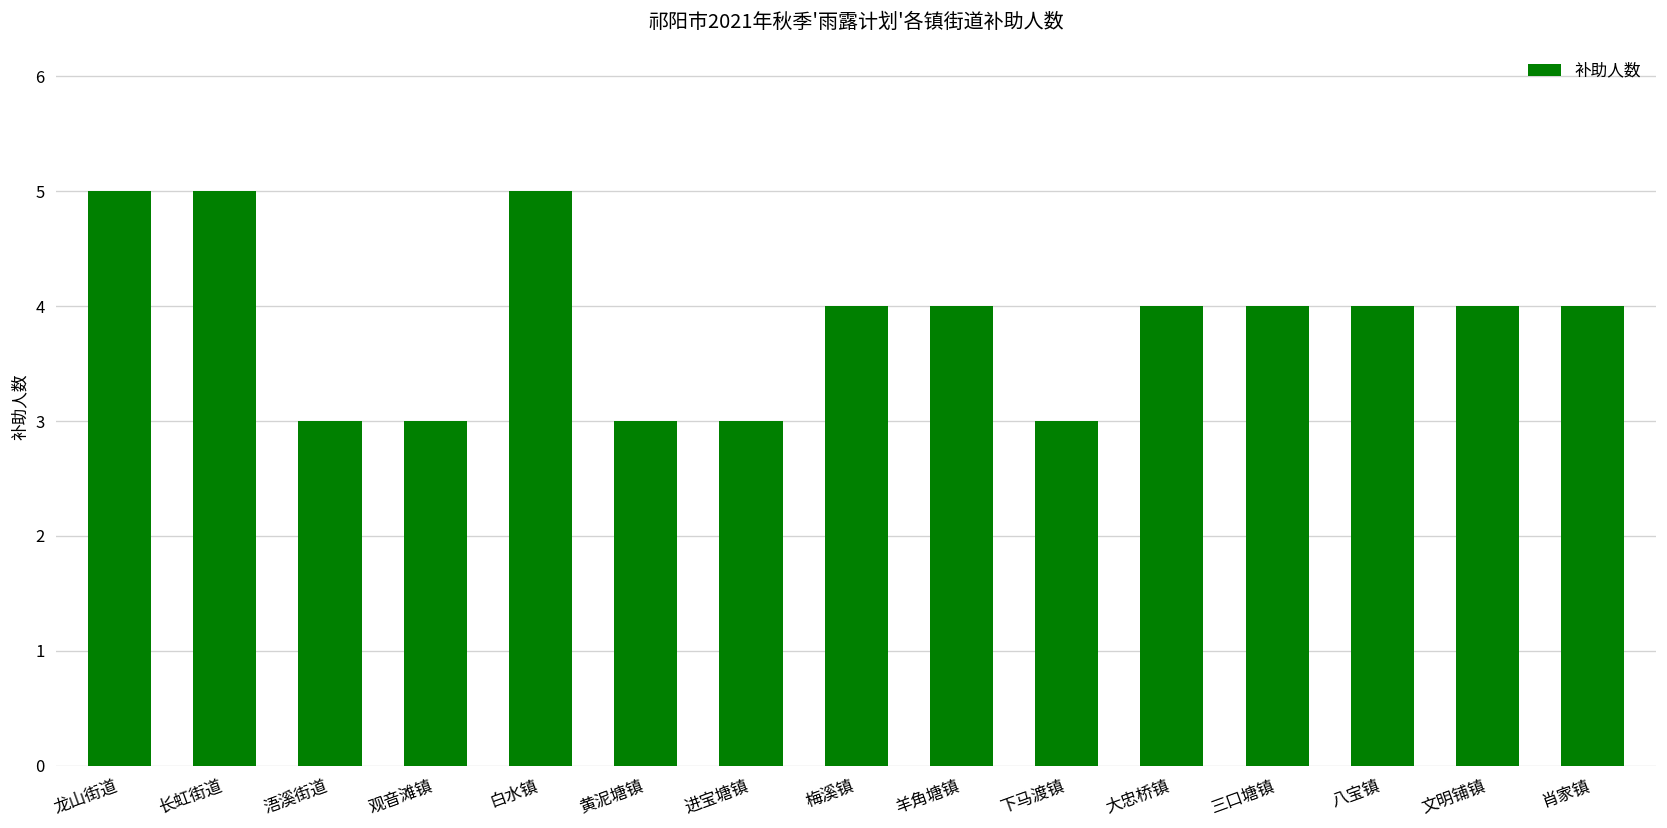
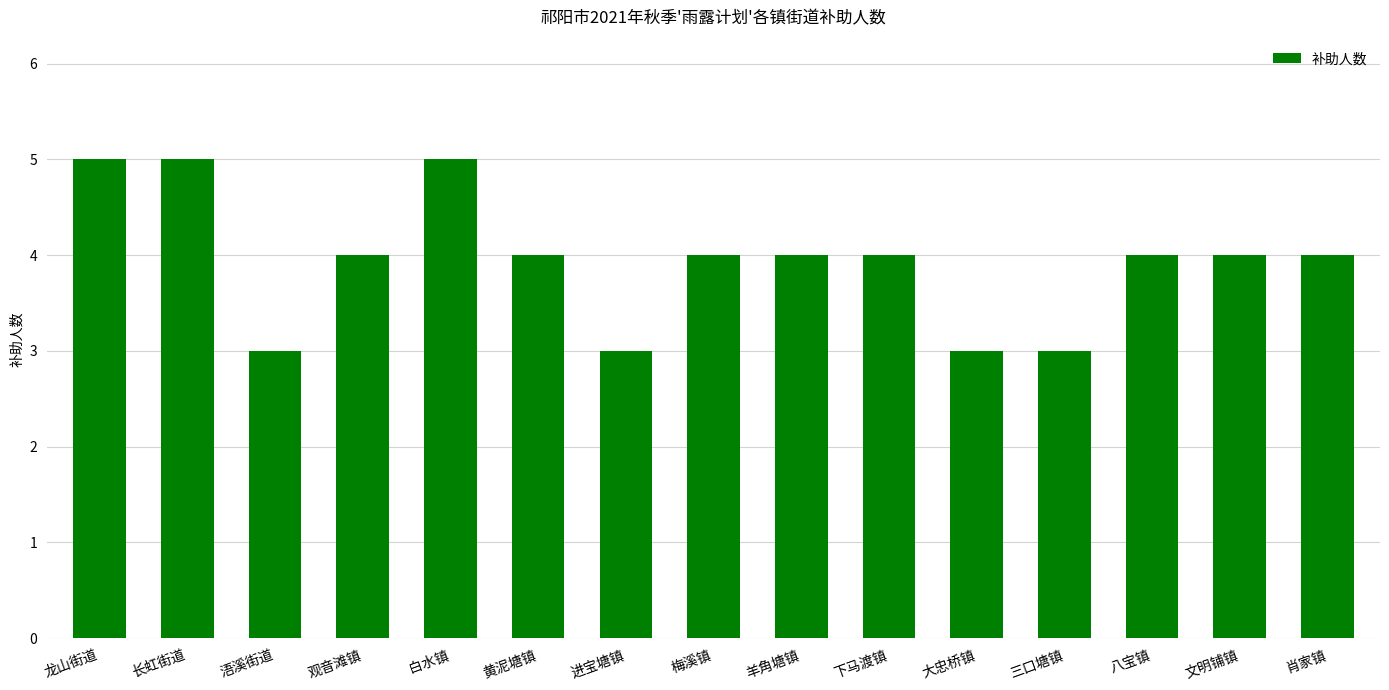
观音滩镇: 3 -> 4
黄泥塘镇: 3 -> 4
下马渡镇: 3 -> 4
大忠桥镇: 4 -> 3
三口塘镇: 4 -> 3
